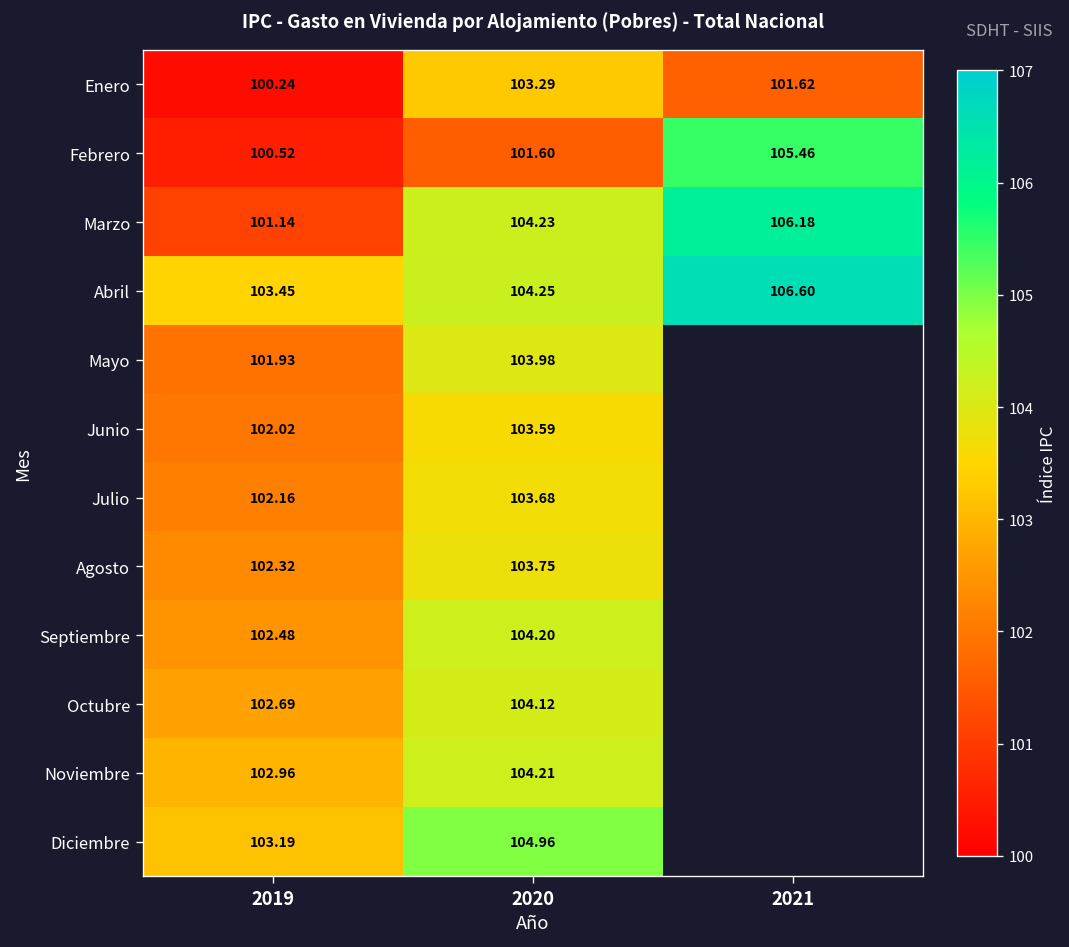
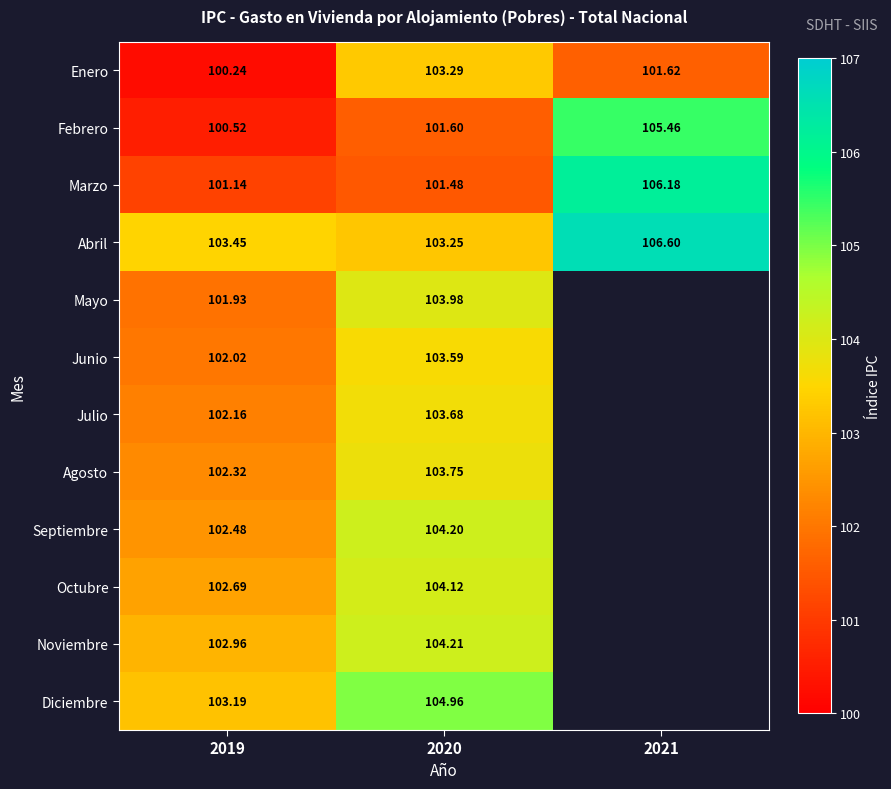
Marzo, 2020: 104.23 -> 101.48
Abril, 2020: 104.25 -> 103.25
